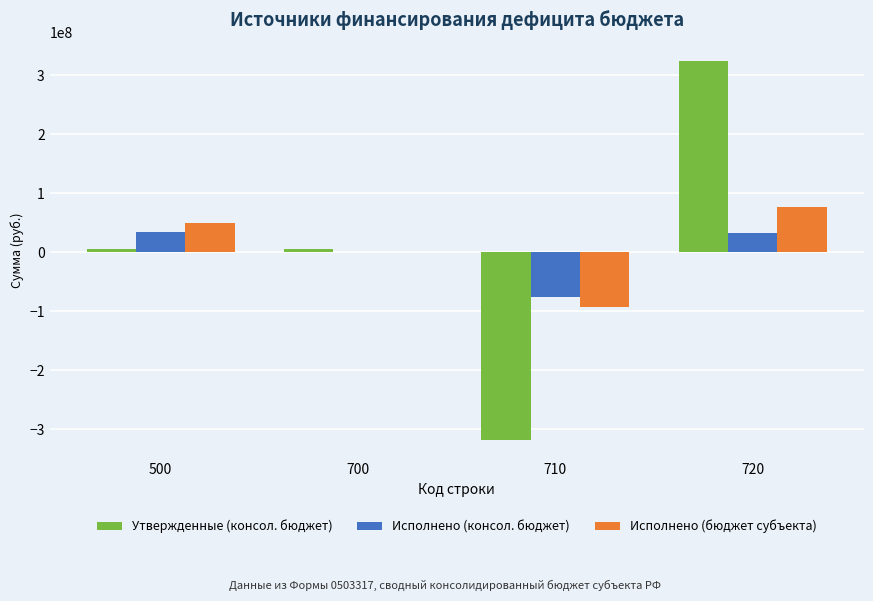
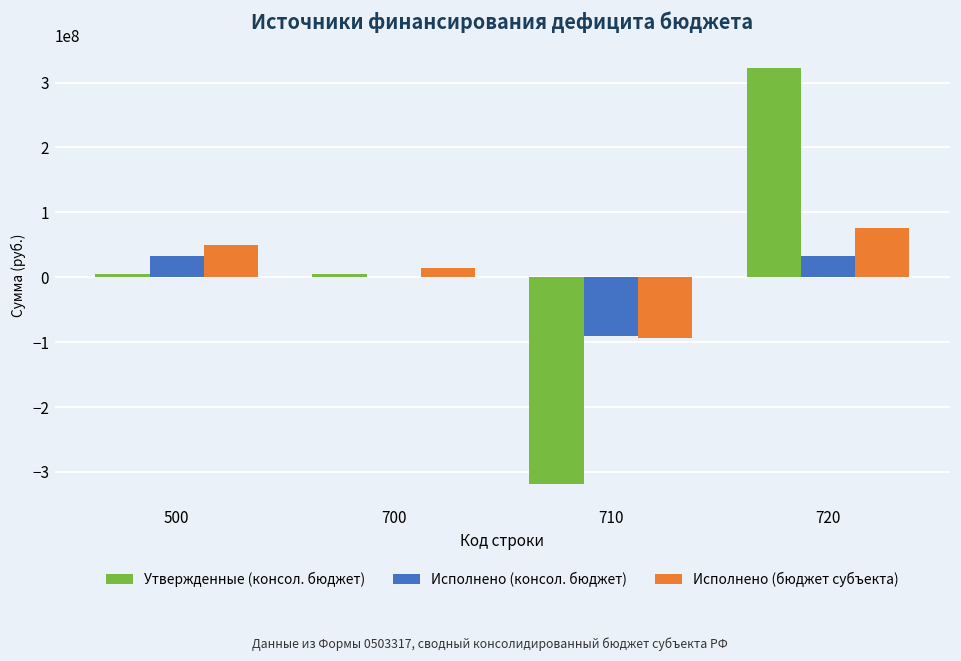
Исполнено (бюджет субъекта), 700: 0 -> 10000000
Исполнено (консол. бюджет), 710: -80000000 -> -90000000
